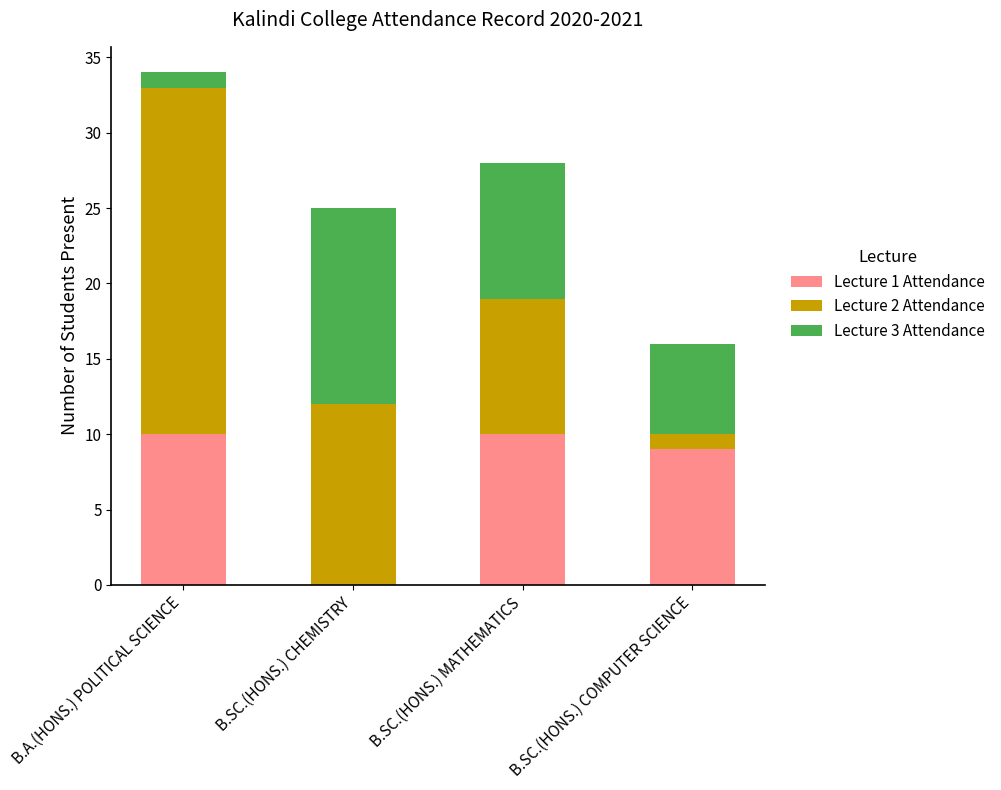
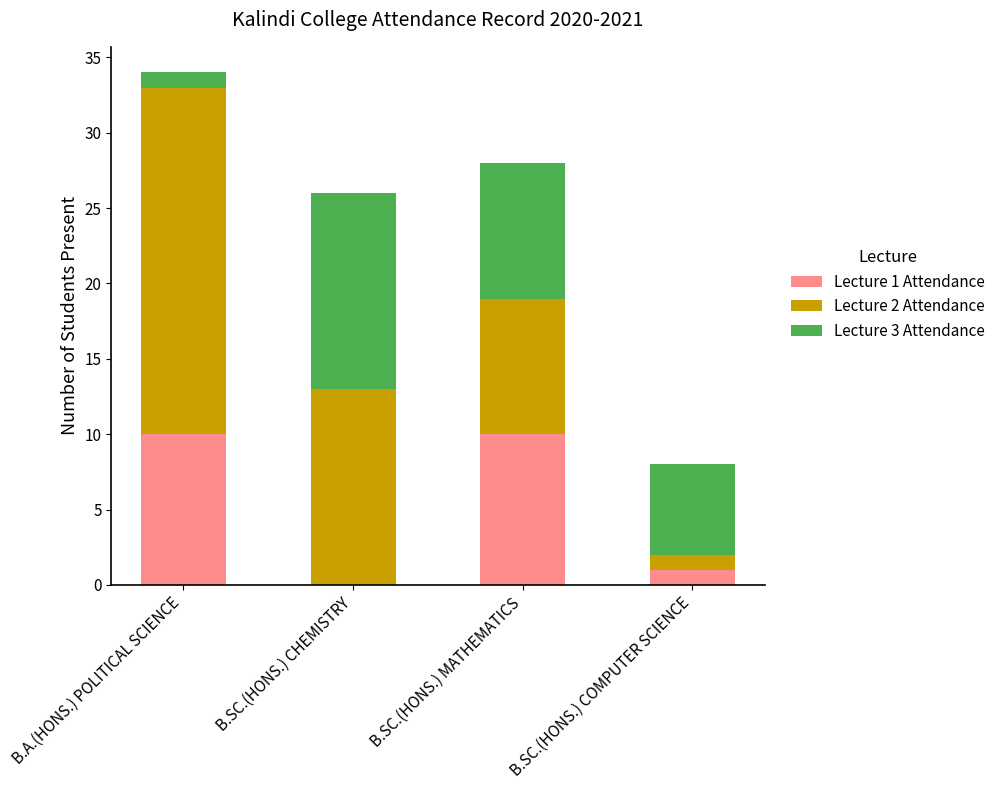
Lecture 2 Attendance, B.SC.(HONS.) CHEMISTRY: 12 -> 13
Lecture 1 Attendance, B.SC.(HONS.) COMPUTER SCIENCE: 9 -> 1
